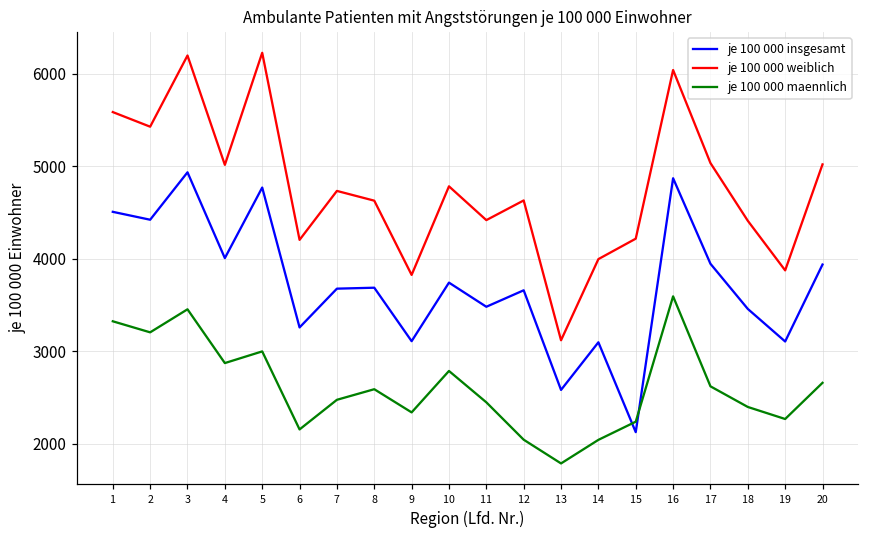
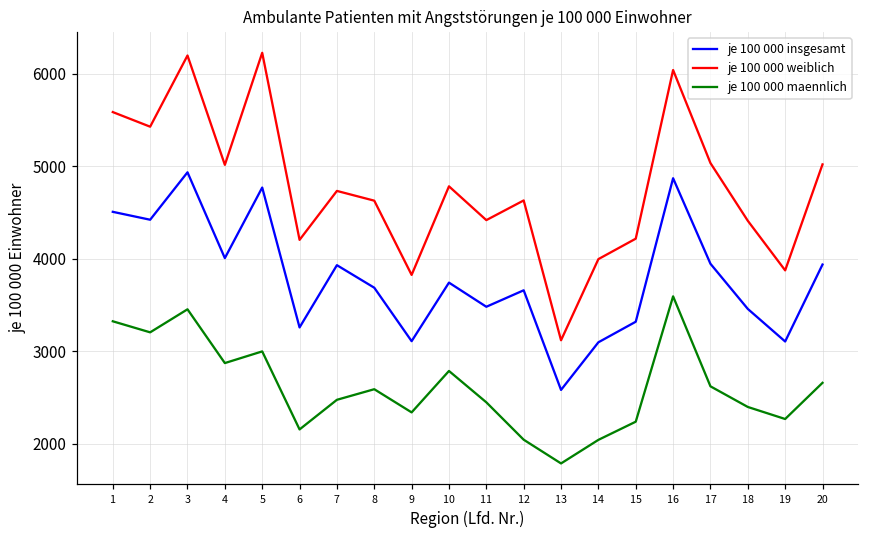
je 100 000 insgesamt, 7: 3700 -> 3900
je 100 000 insgesamt, 15: 2100 -> 3300
